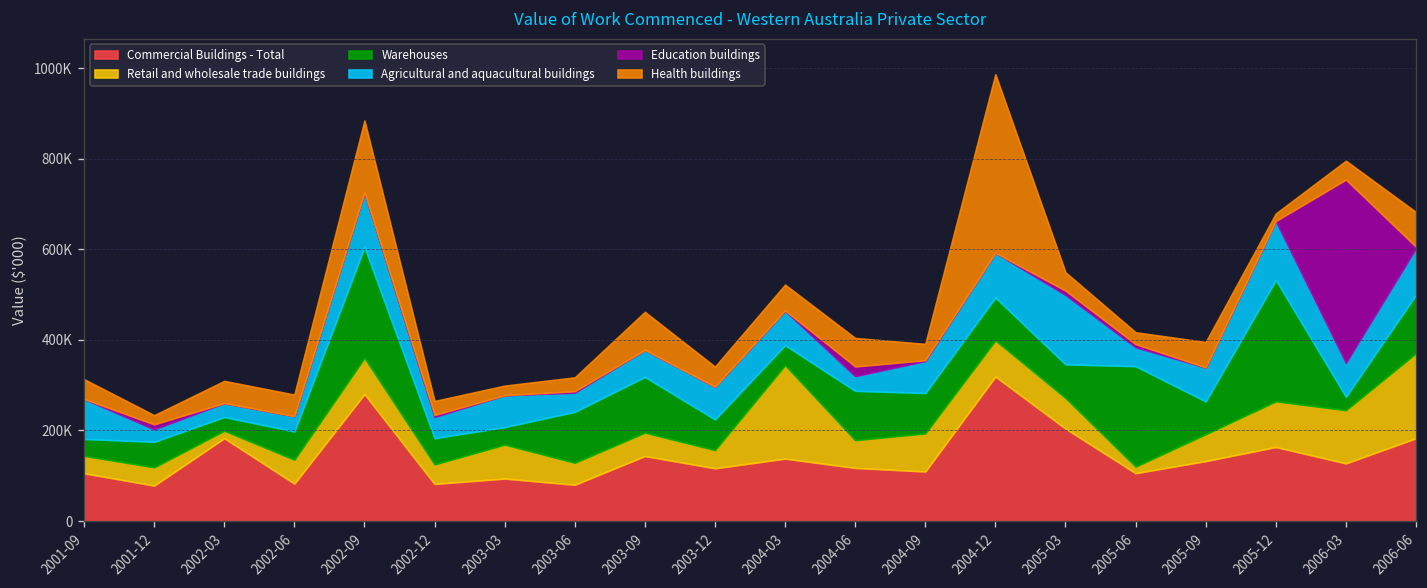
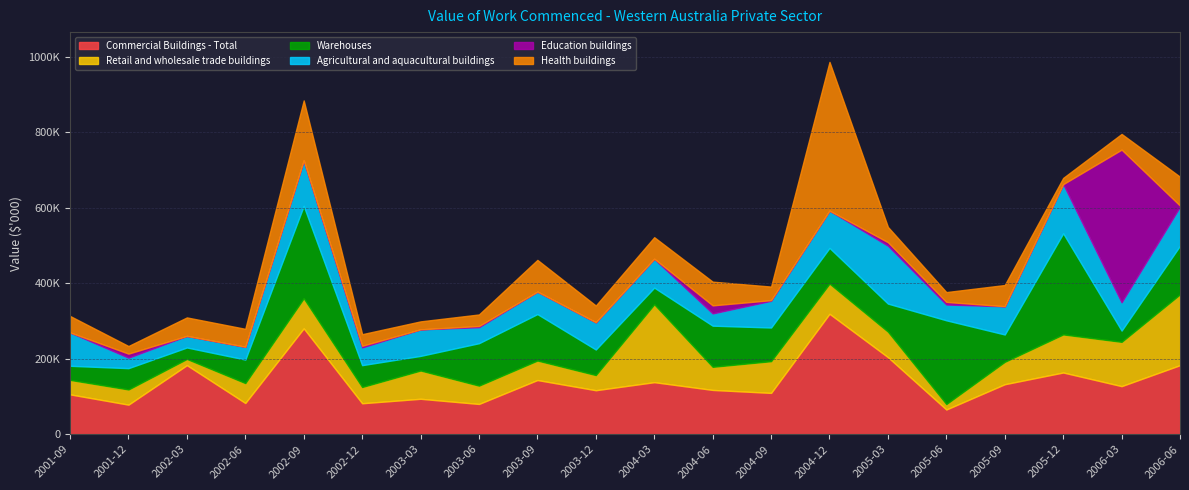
Commercial Buildings - Total, 2005-06: 110000 -> 70000
